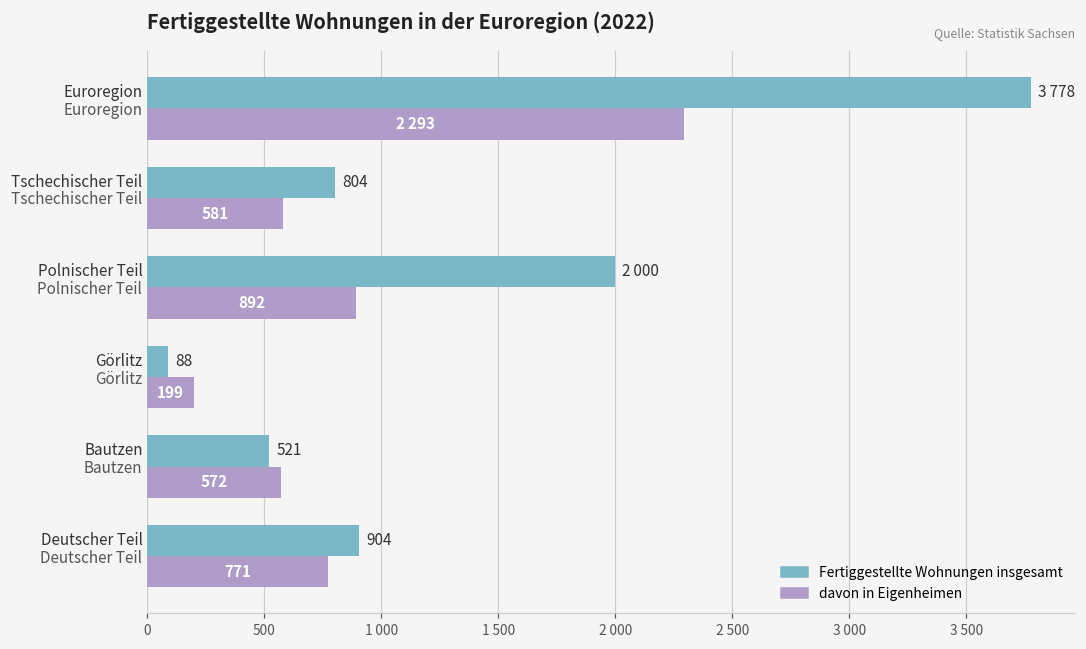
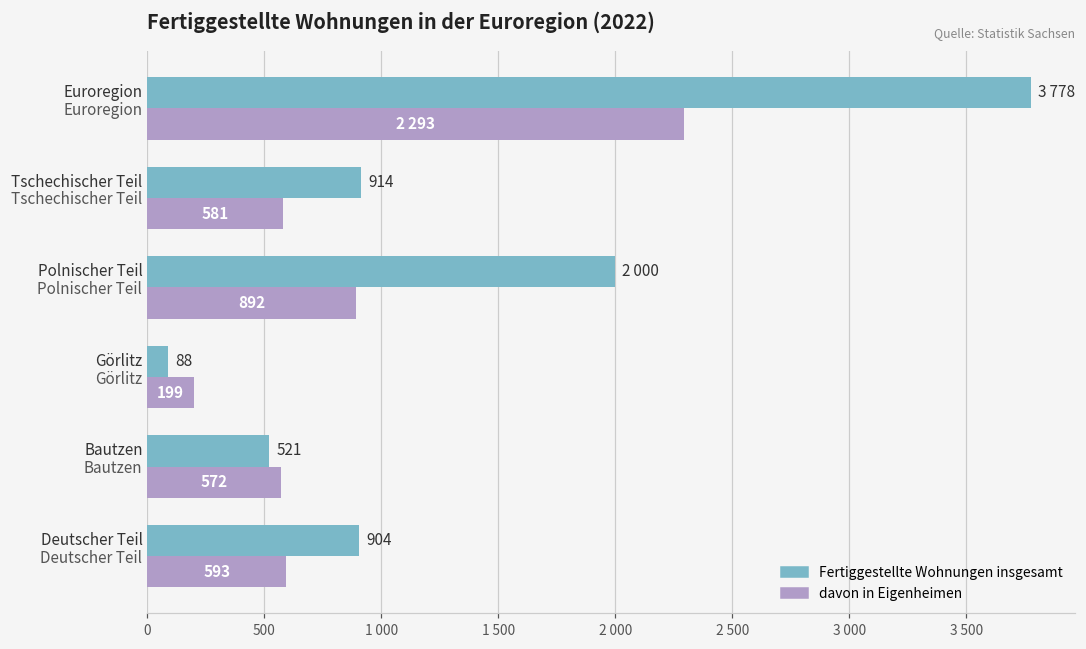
Fertiggestellte Wohnungen insgesamt, Tschechischer Teil: 804 -> 914
davon in Eigenheimen, Deutscher Teil: 771 -> 593
